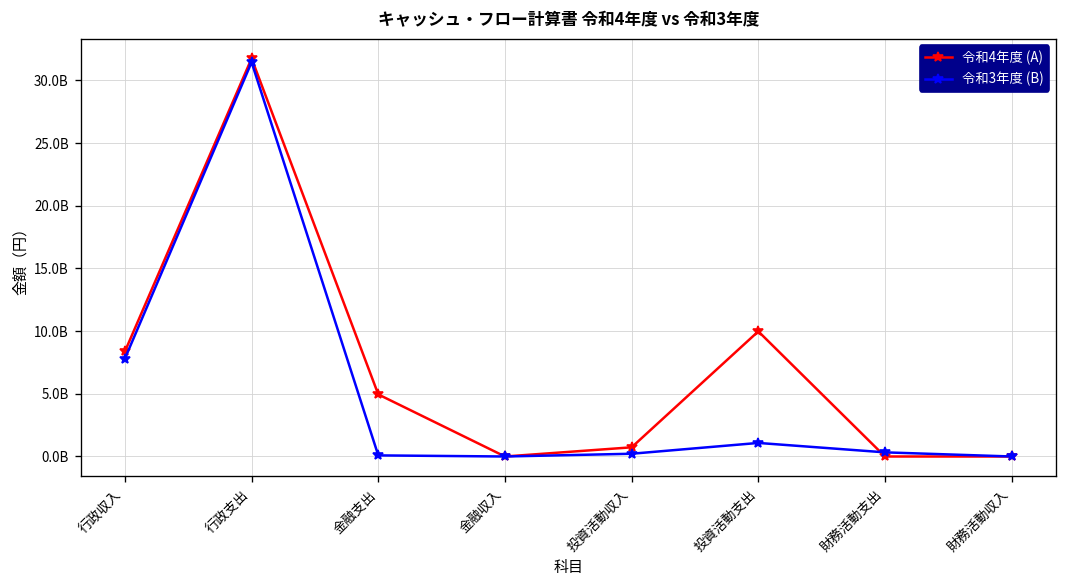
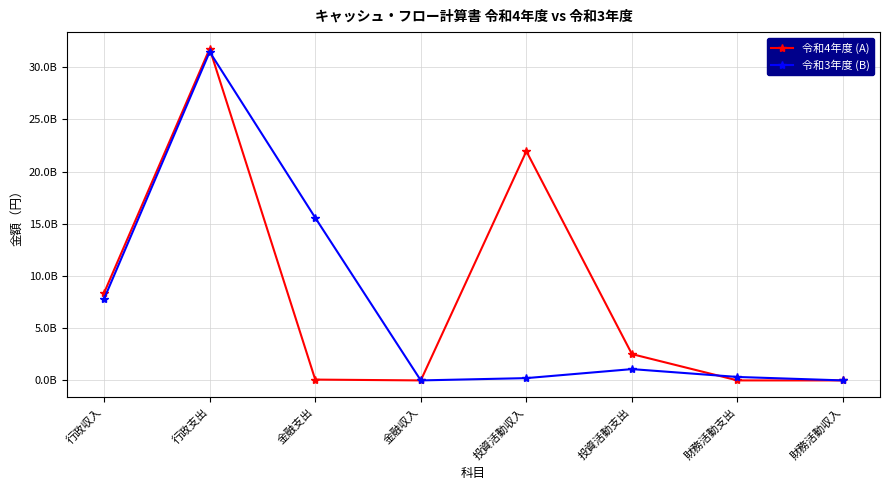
令和4年度 (A), 金融支出: 5000000000 -> 100000000
令和3年度 (B), 金融支出: 100000000 -> 15600000000
令和4年度 (A), 投資活動収入: 700000000 -> 21900000000
令和4年度 (A), 投資活動支出: 10000000000 -> 2500000000
